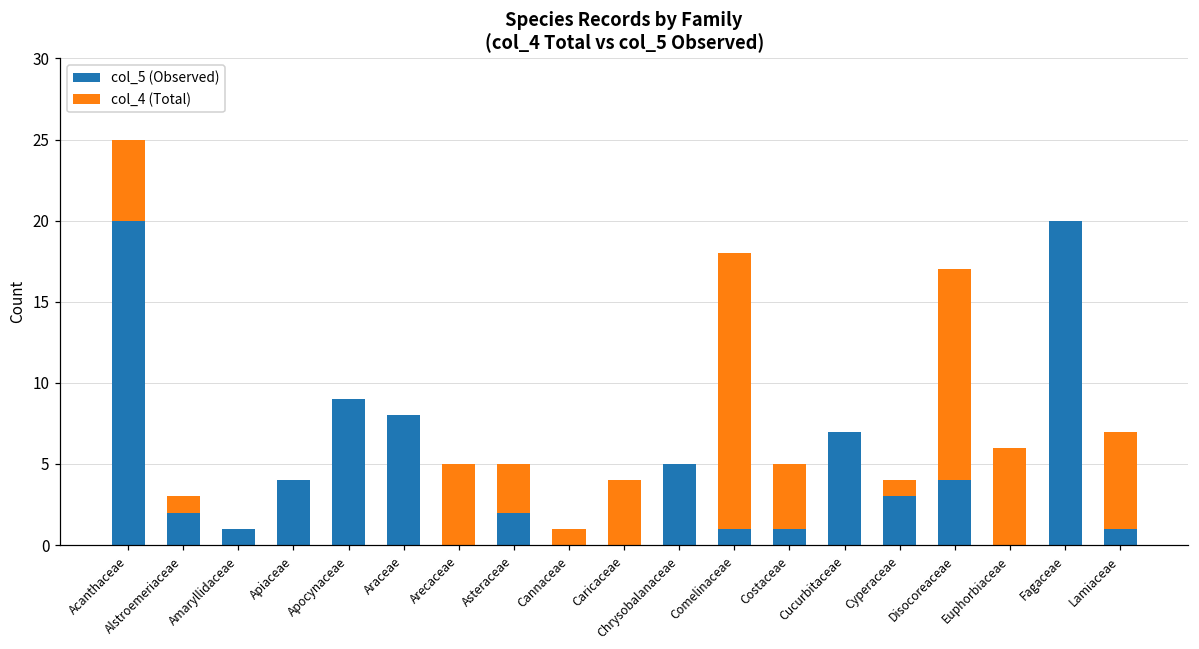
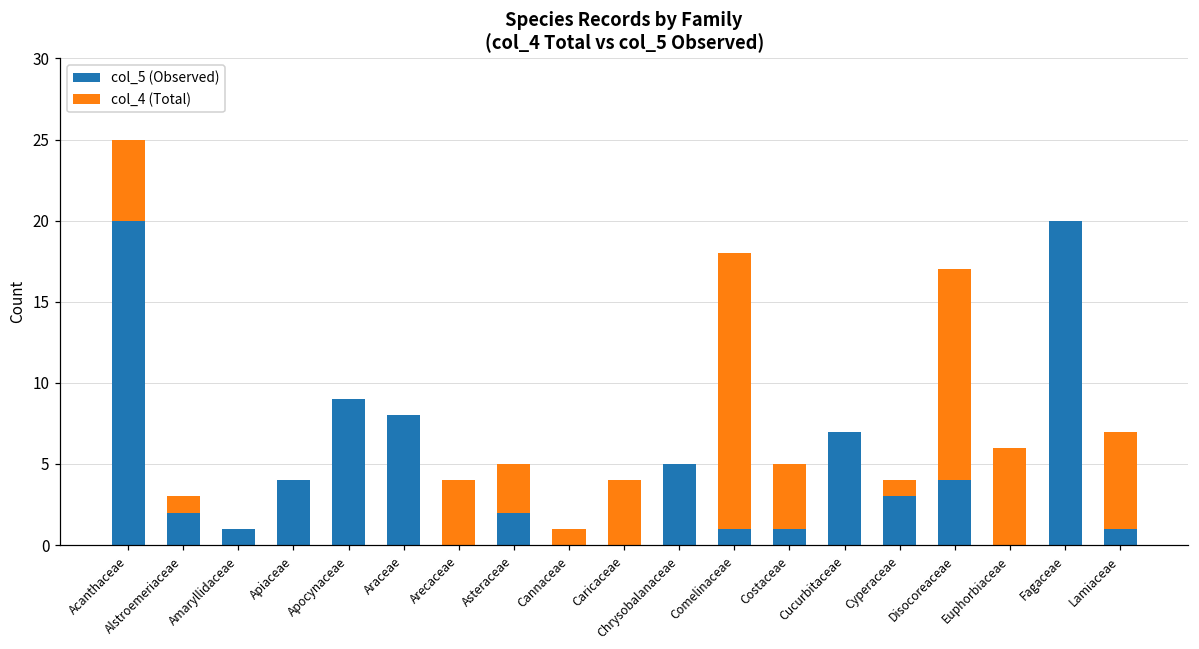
col_4 (Total), Arecaceae: 5 -> 4
